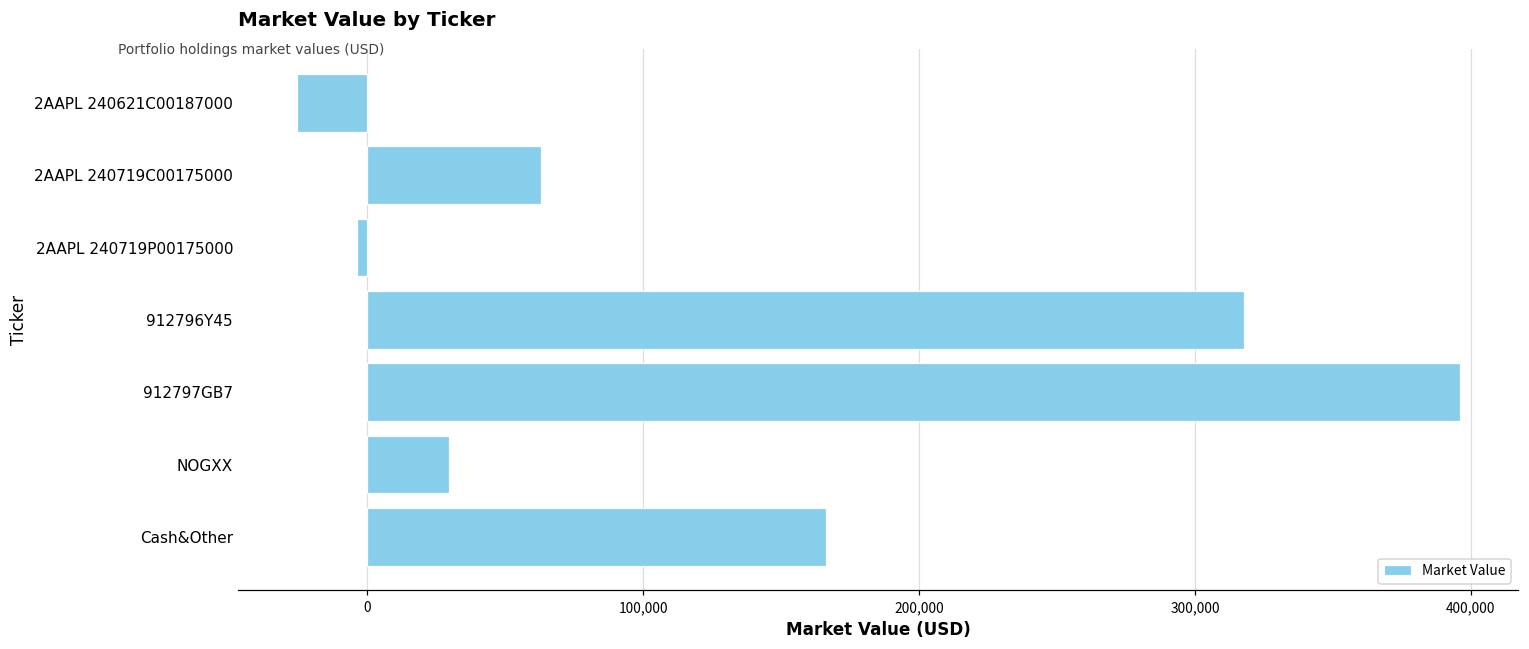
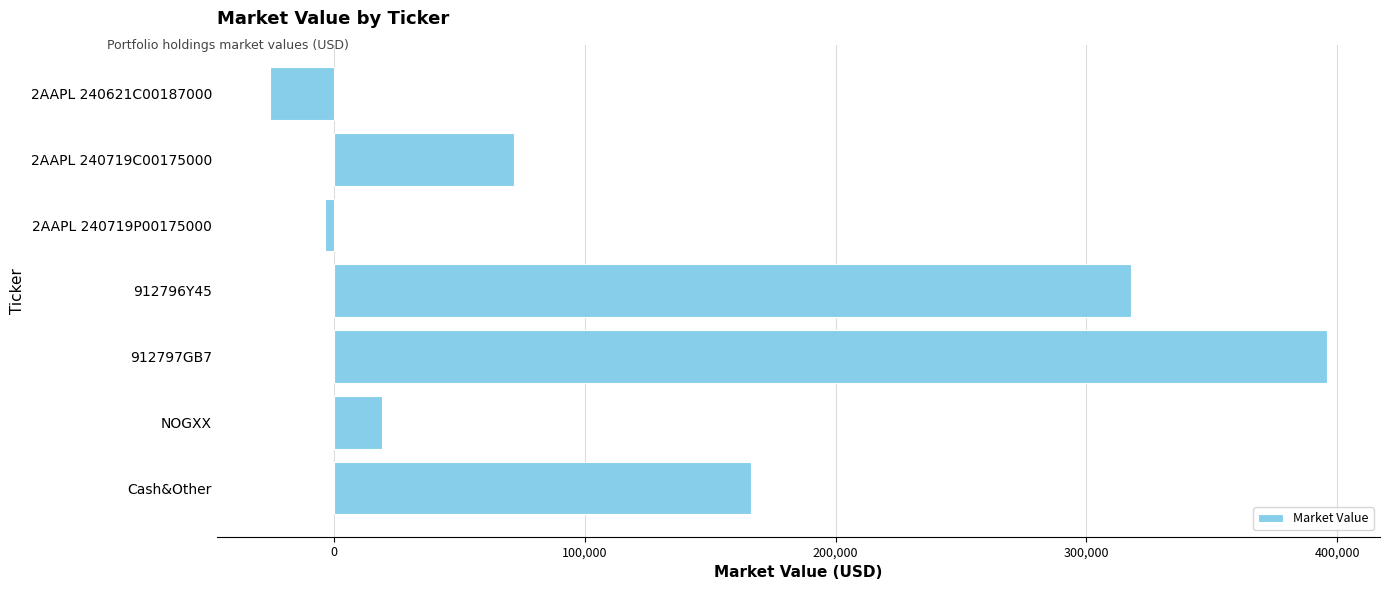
2AAPL 240719C00175000: 63,000 -> 72,000
NOGXX: 30,000 -> 19,000
